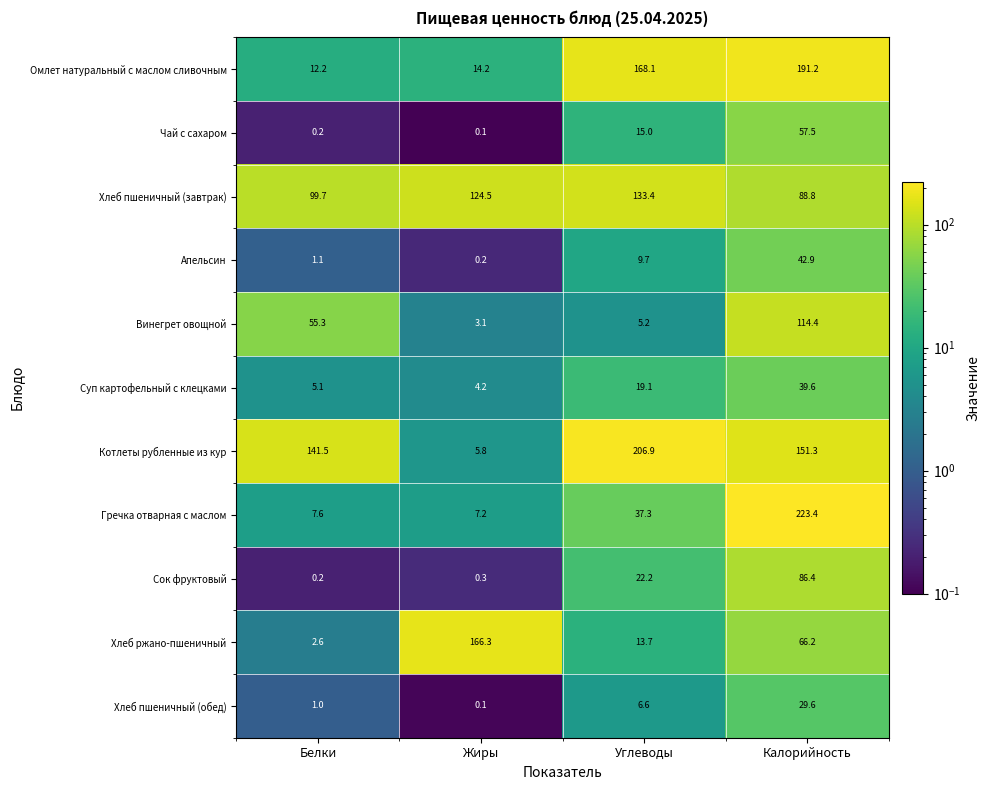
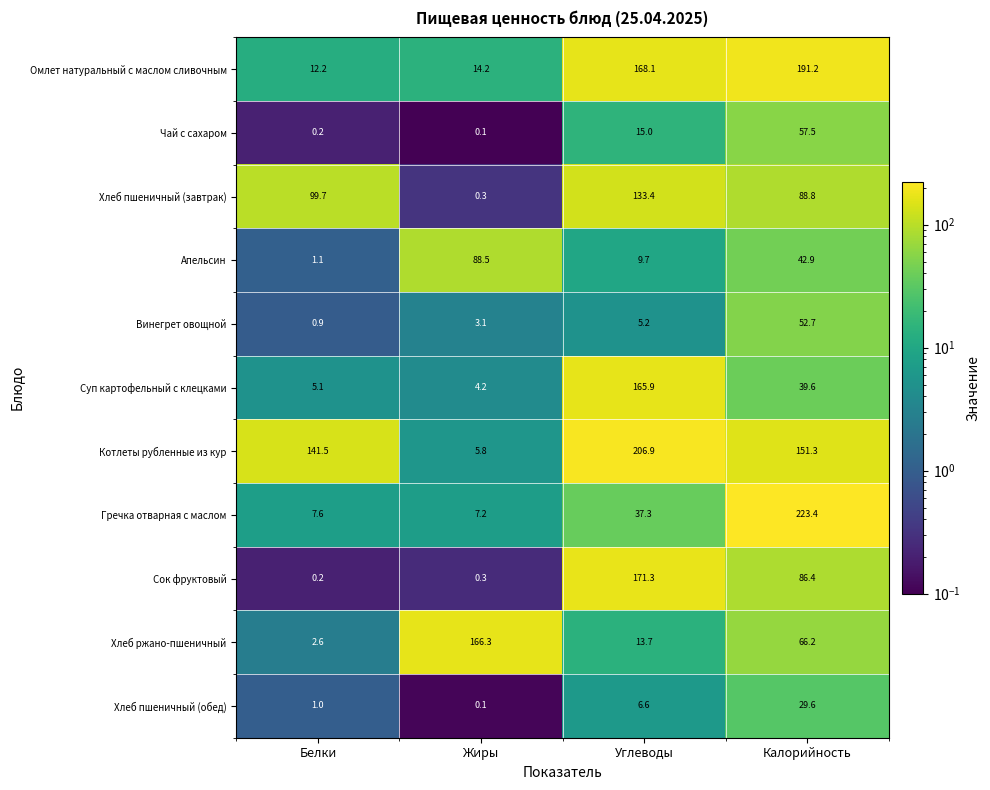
Хлеб пшеничный (завтрак), Жиры: 124.5 -> 0.3
Апельсин, Жиры: 0.2 -> 88.5
Винегрет овощной, Белки: 55.3 -> 0.9
Винегрет овощной, Калорийность: 114.4 -> 52.7
Суп картофельный с клецками, Углеводы: 19.1 -> 165.9
Сок фруктовый, Углеводы: 22.2 -> 171.3
